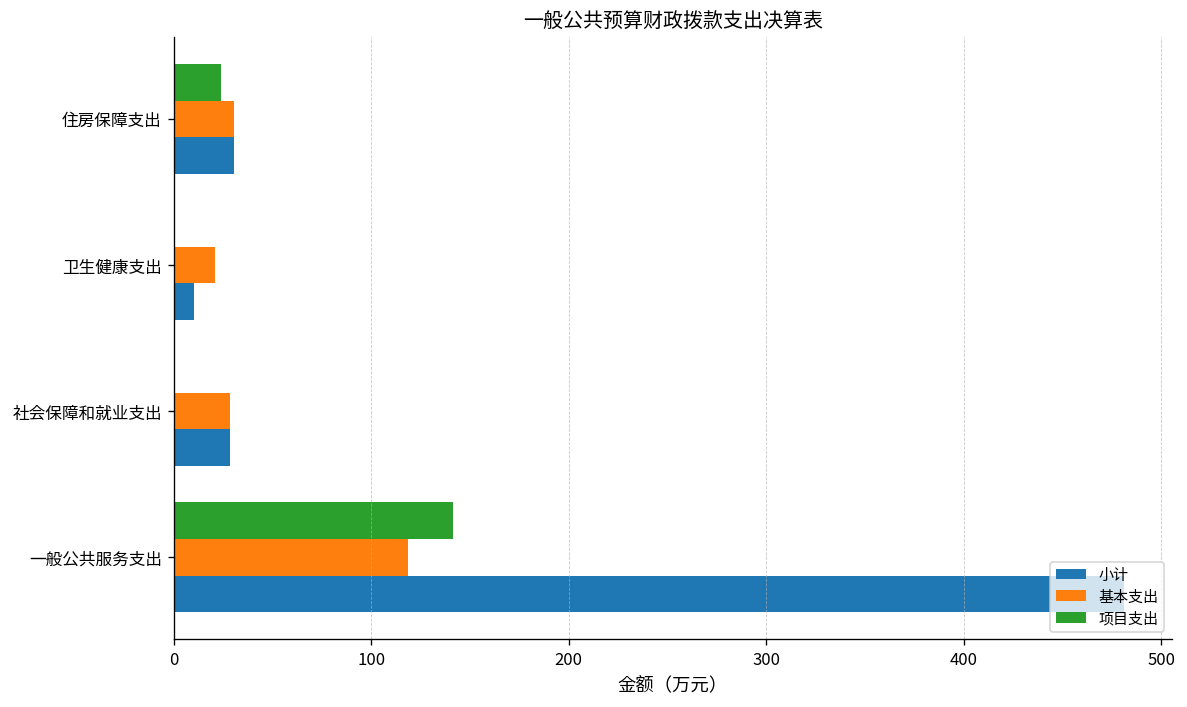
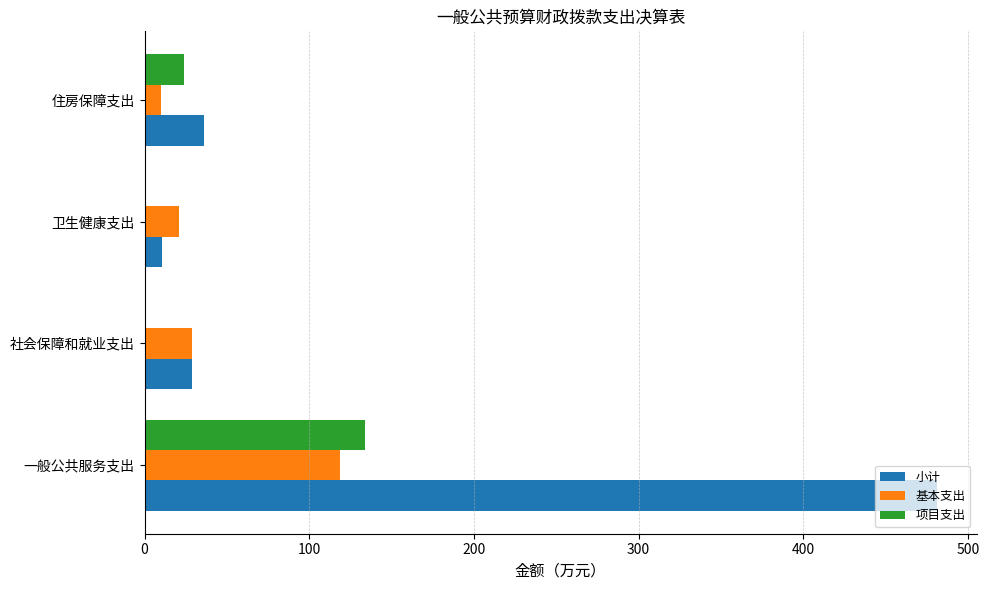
基本支出, 住房保障支出: 31 -> 10
小计, 住房保障支出: 31 -> 36
项目支出, 一般公共服务支出: 141 -> 134
